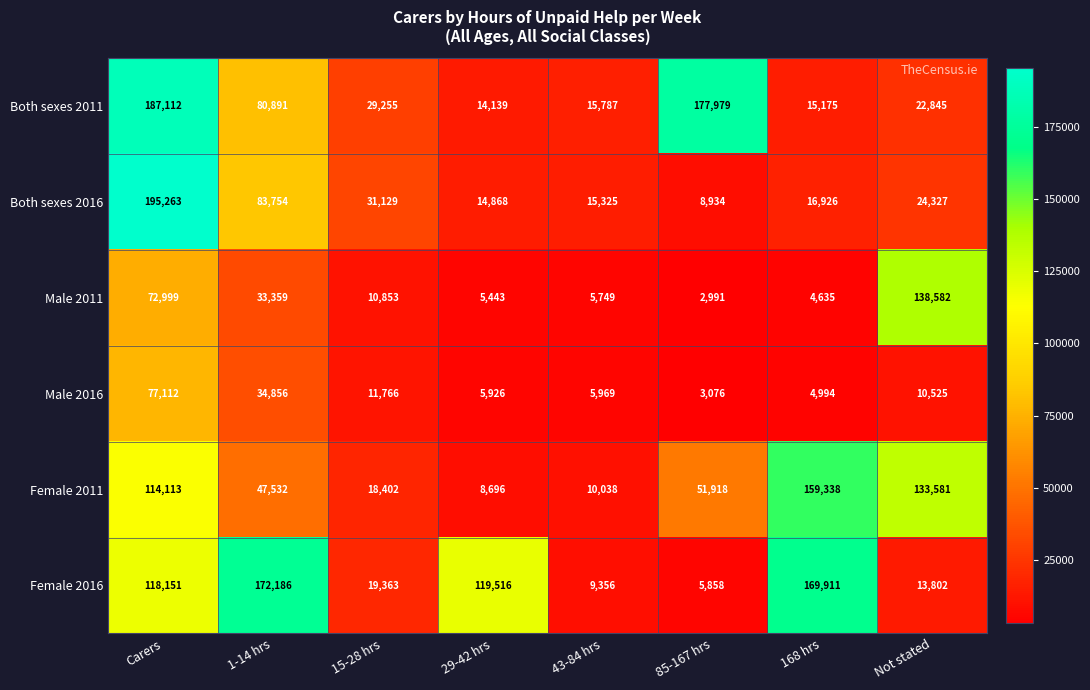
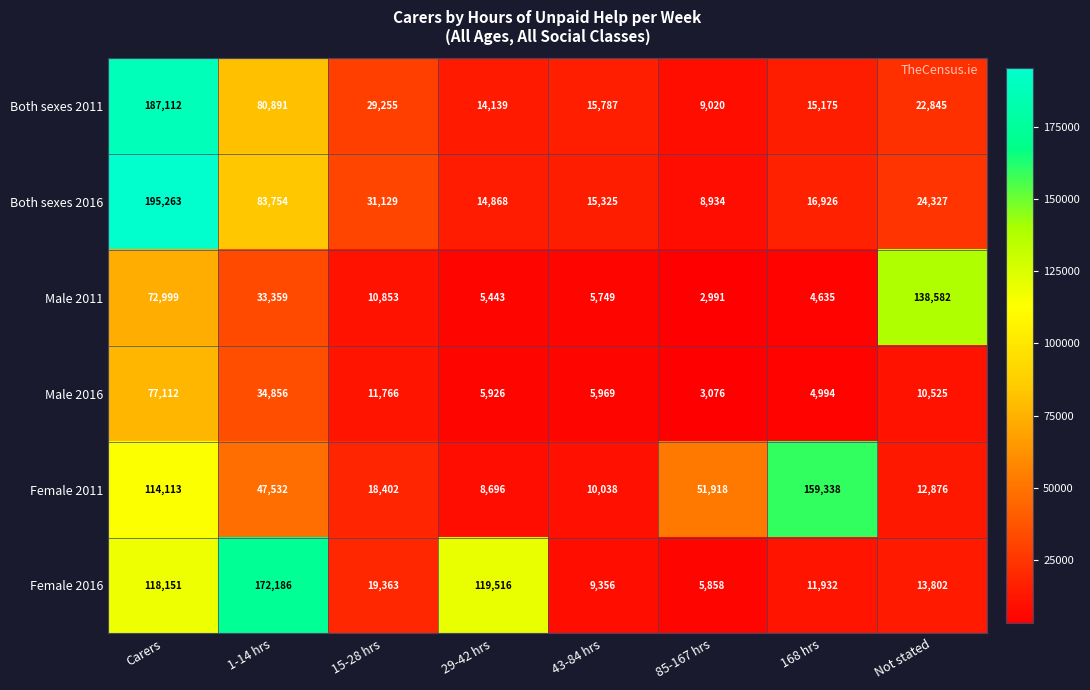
Both sexes 2011, 85-167 hrs: 177,979 -> 9,020
Female 2011, Not stated: 133,581 -> 12,876
Female 2016, 168 hrs: 169,911 -> 11,932
